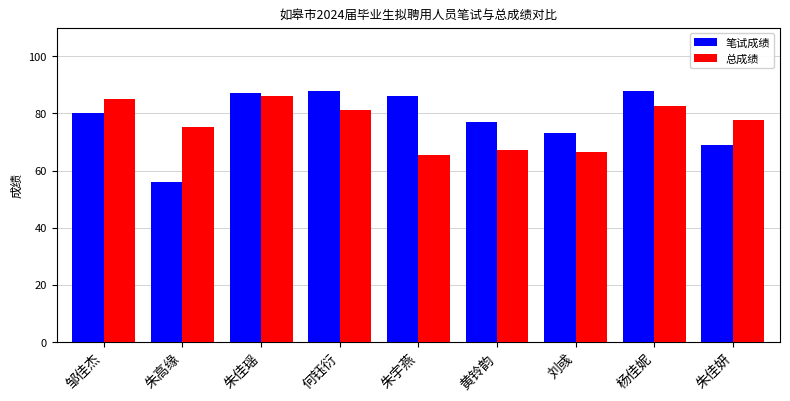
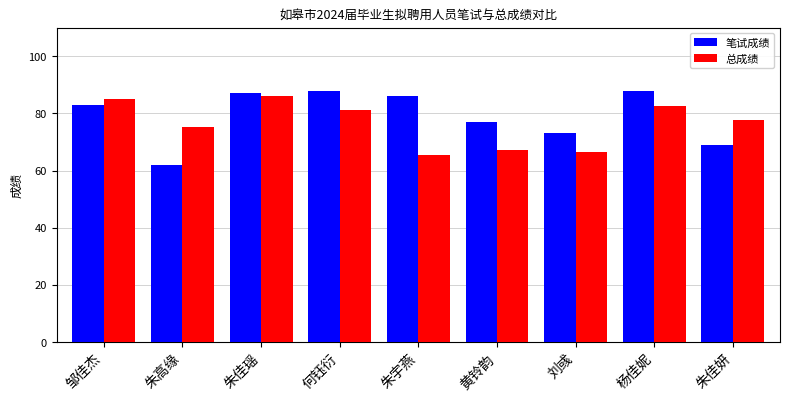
笔试成绩, 邹佳杰: 80 -> 83
笔试成绩, 朱高缘: 56 -> 62
